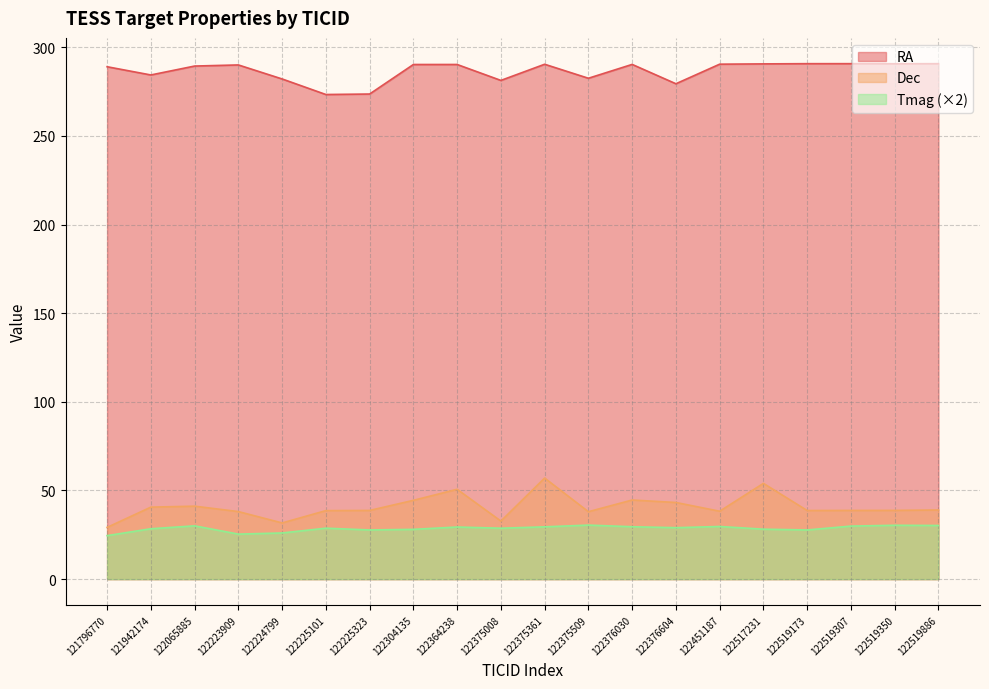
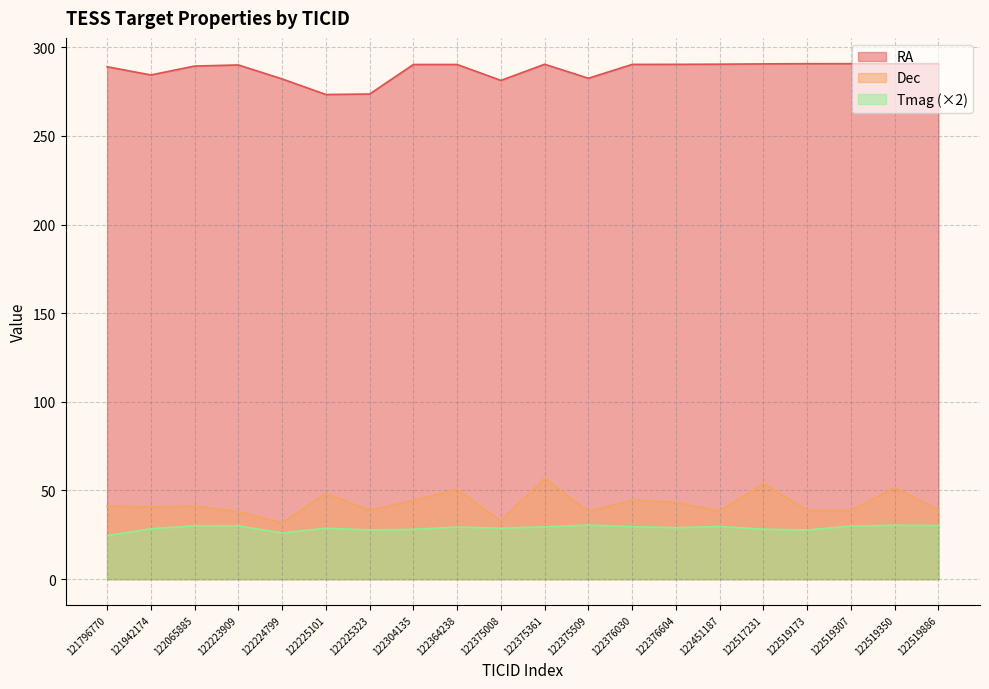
Dec, 121796770: 29 -> 41
Tmag (×2), 122223909: 25 -> 30
Dec, 122225101: 39 -> 48
RA, 122376604: 279 -> 290
Dec, 122519350: 39 -> 52
